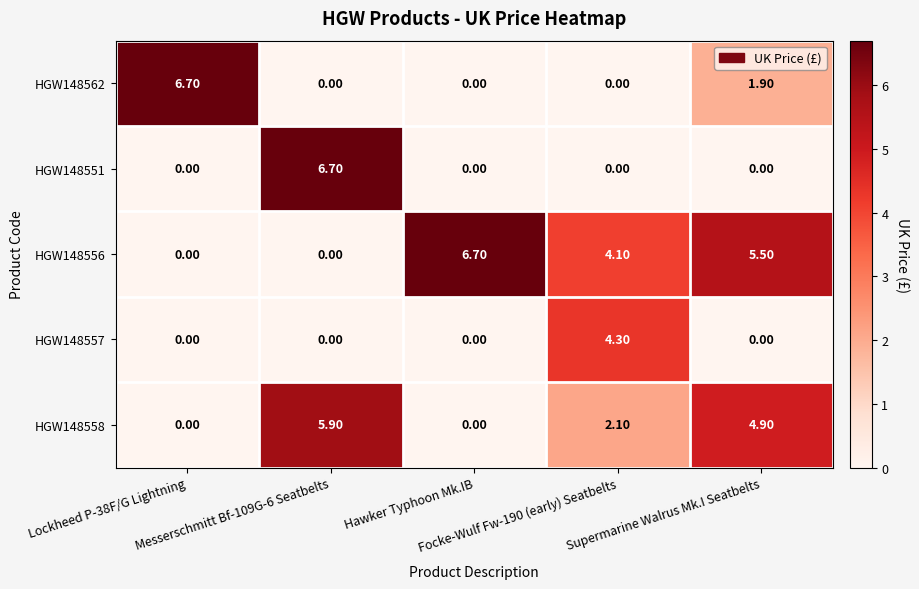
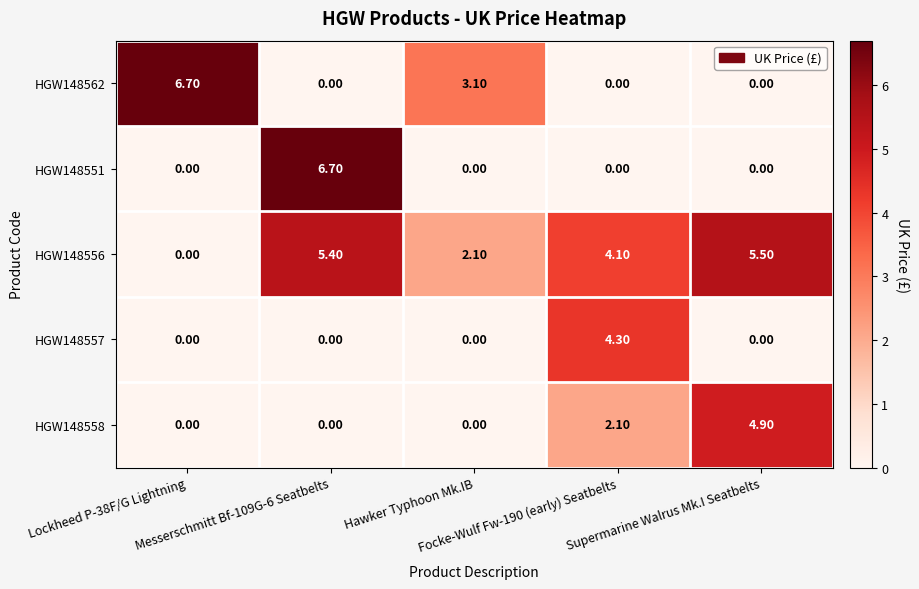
HGW148562, Hawker Typhoon Mk.IB: 0.00 -> 3.10
HGW148562, Supermarine Walrus Mk.I Seatbelts: 1.90 -> 0.00
HGW148556, Messerschmitt Bf-109G-6 Seatbelts: 0.00 -> 5.40
HGW148556, Hawker Typhoon Mk.IB: 6.70 -> 2.10
HGW148558, Messerschmitt Bf-109G-6 Seatbelts: 5.90 -> 0.00
